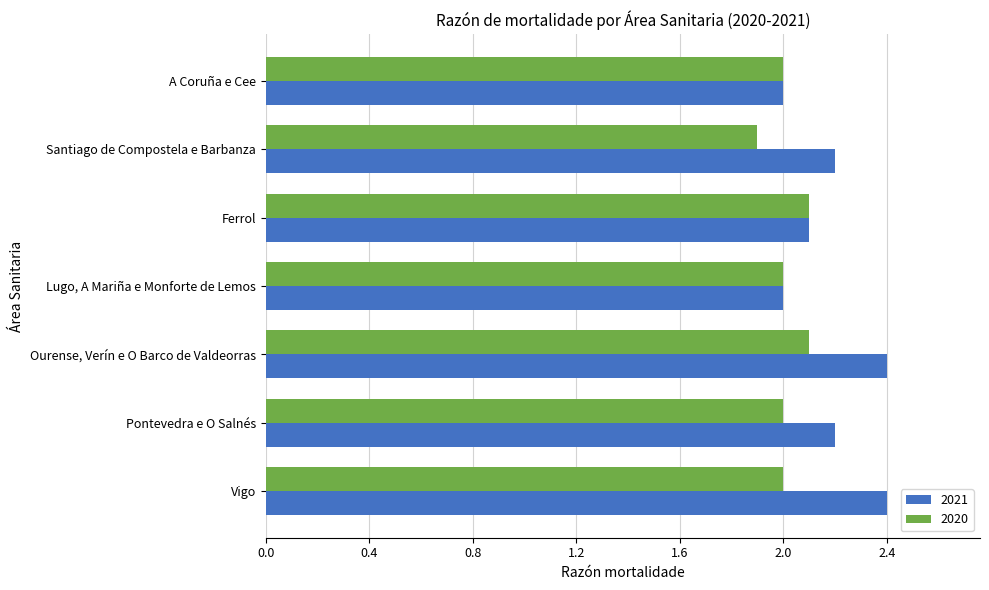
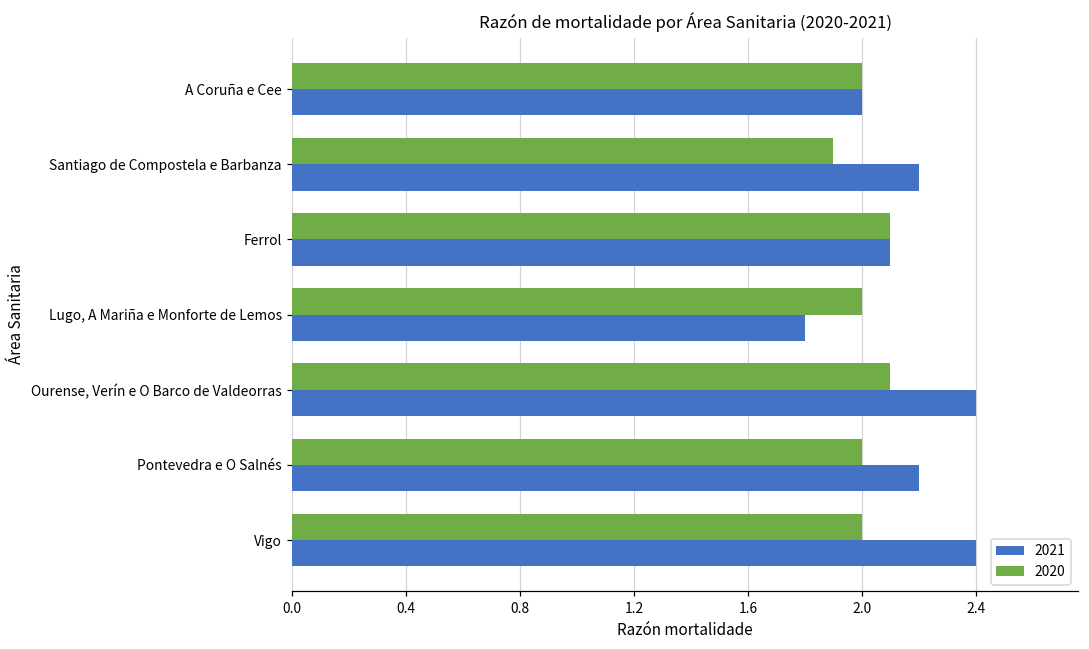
2021, Lugo, A Mariña e Monforte de Lemos: 2.0 -> 1.8
